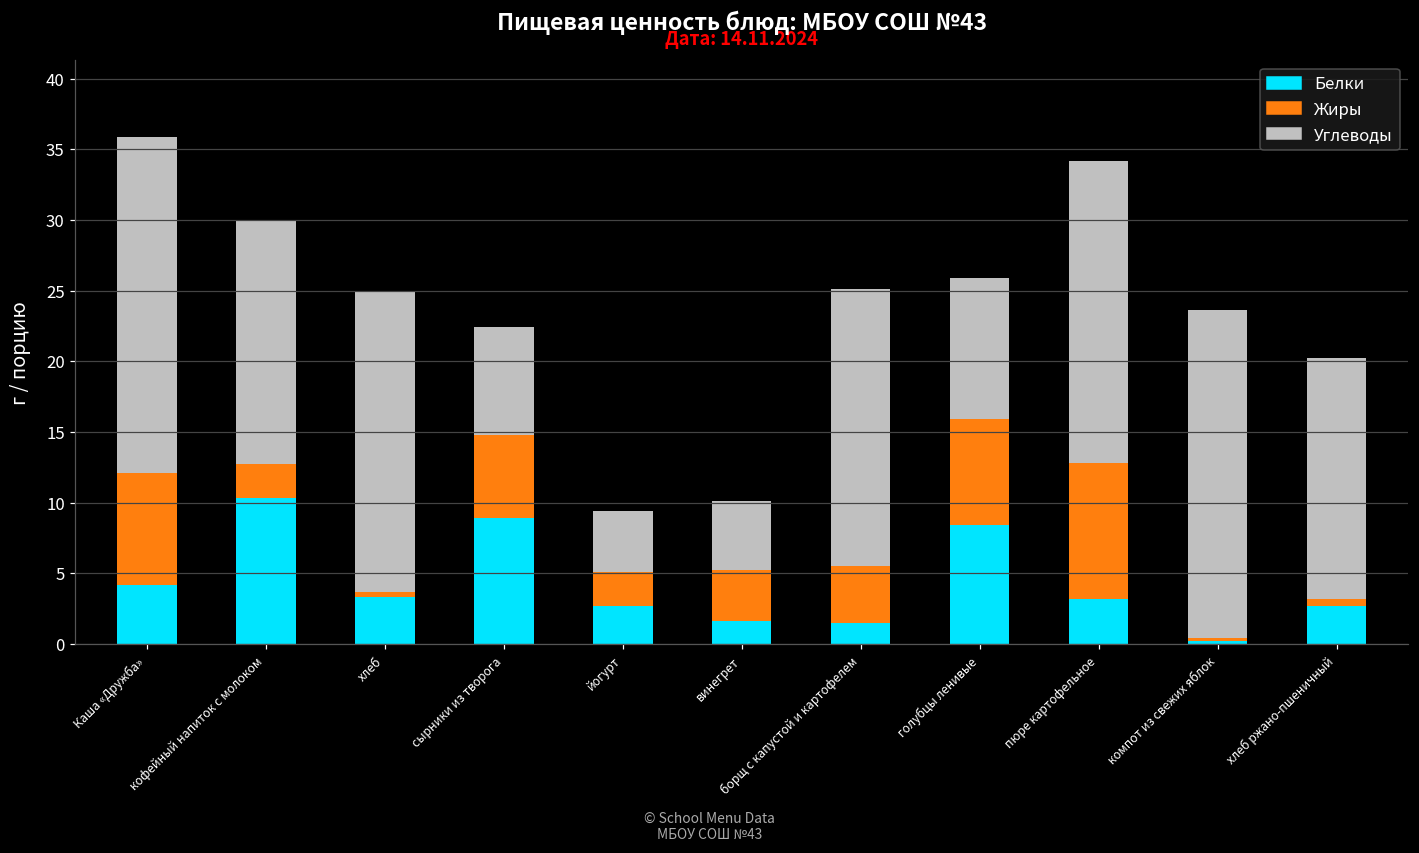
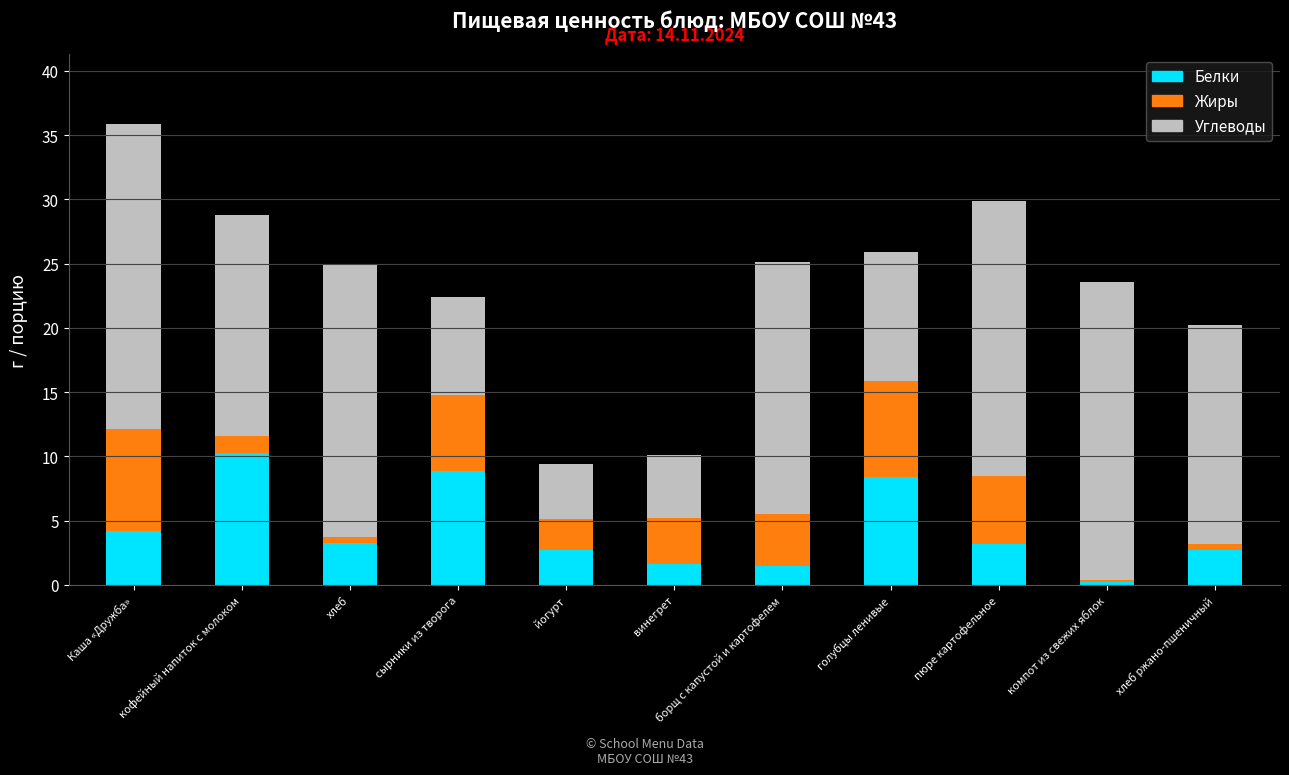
Жиры, кофейный напиток с молоком: 2.4 -> 1.3
Жиры, пюре картофельное: 9.6 -> 5.3
